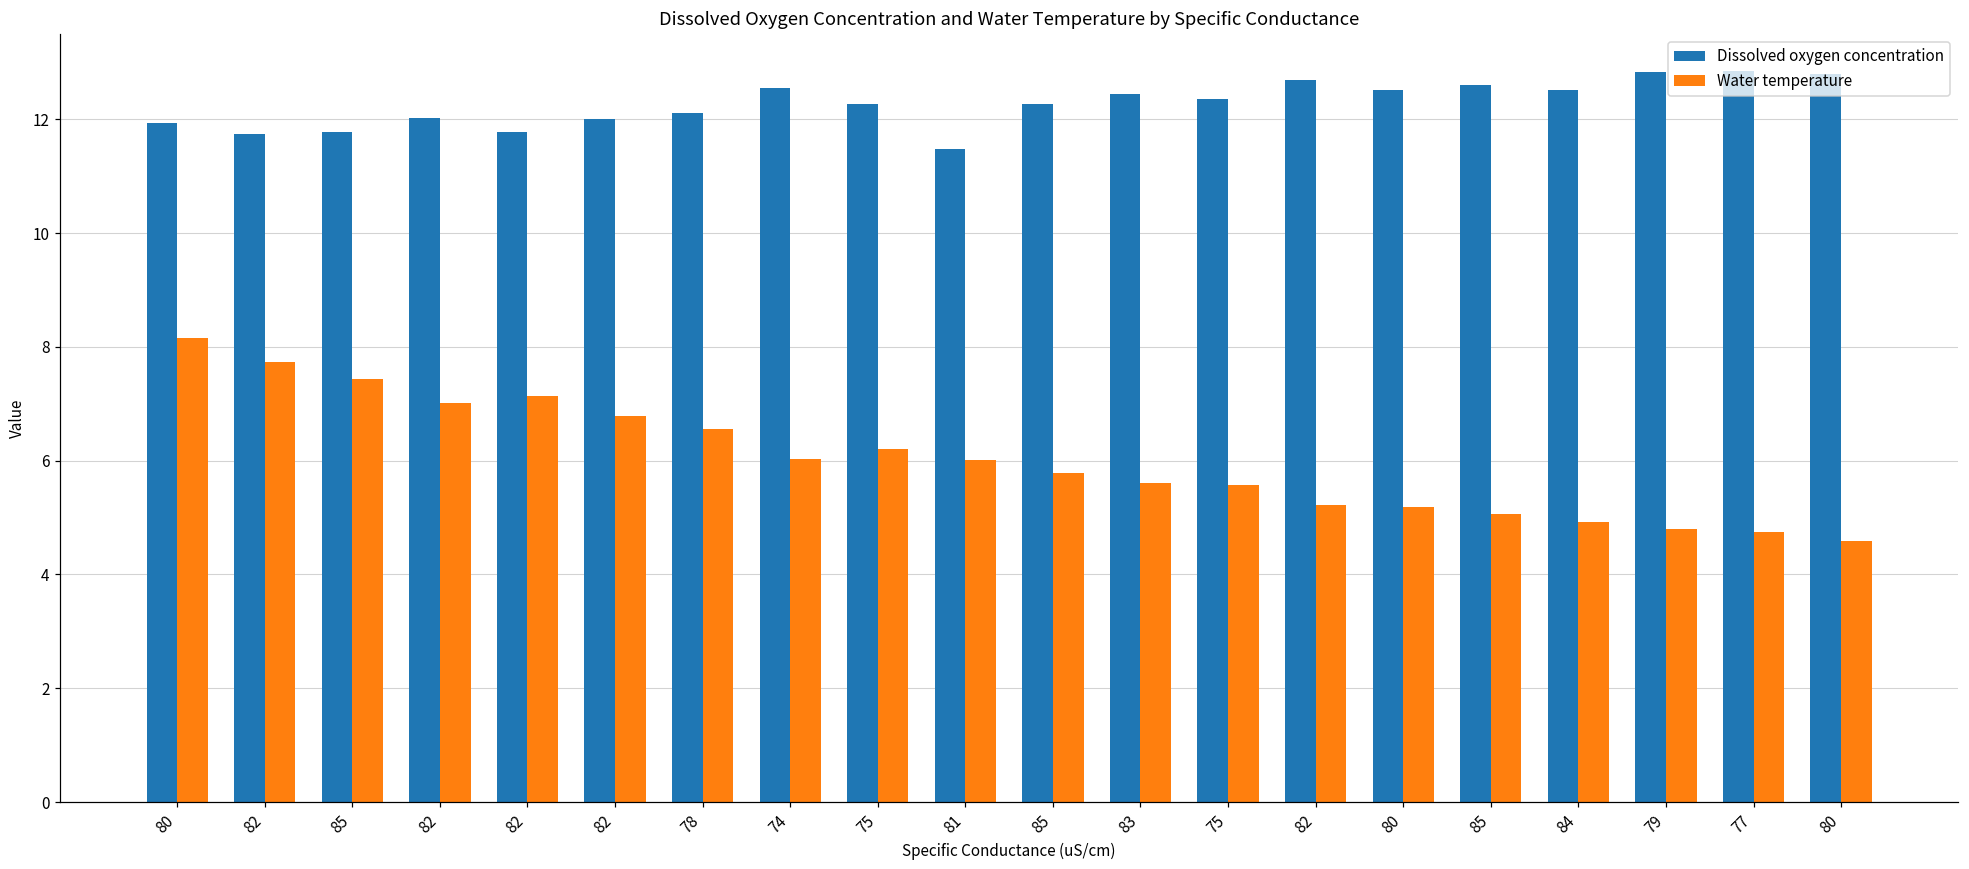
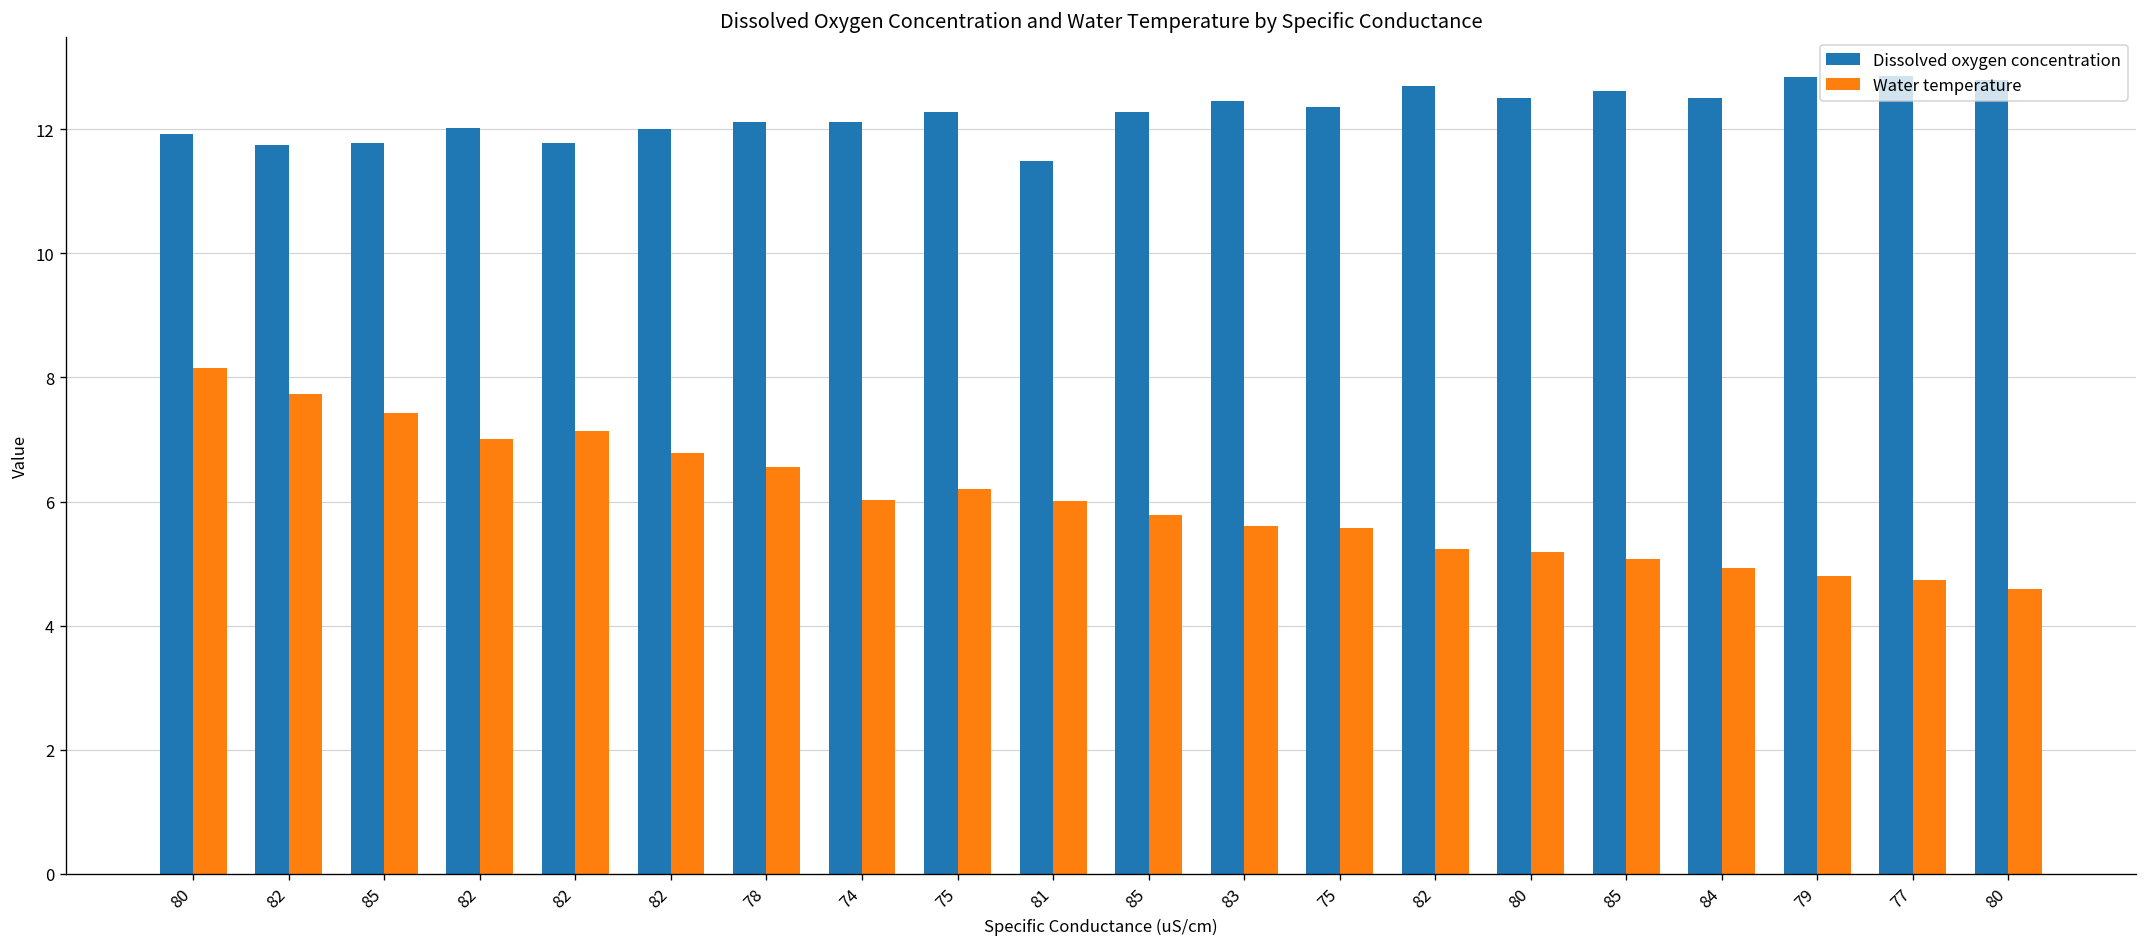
Dissolved oxygen concentration, 74: 12.6 -> 12.1
